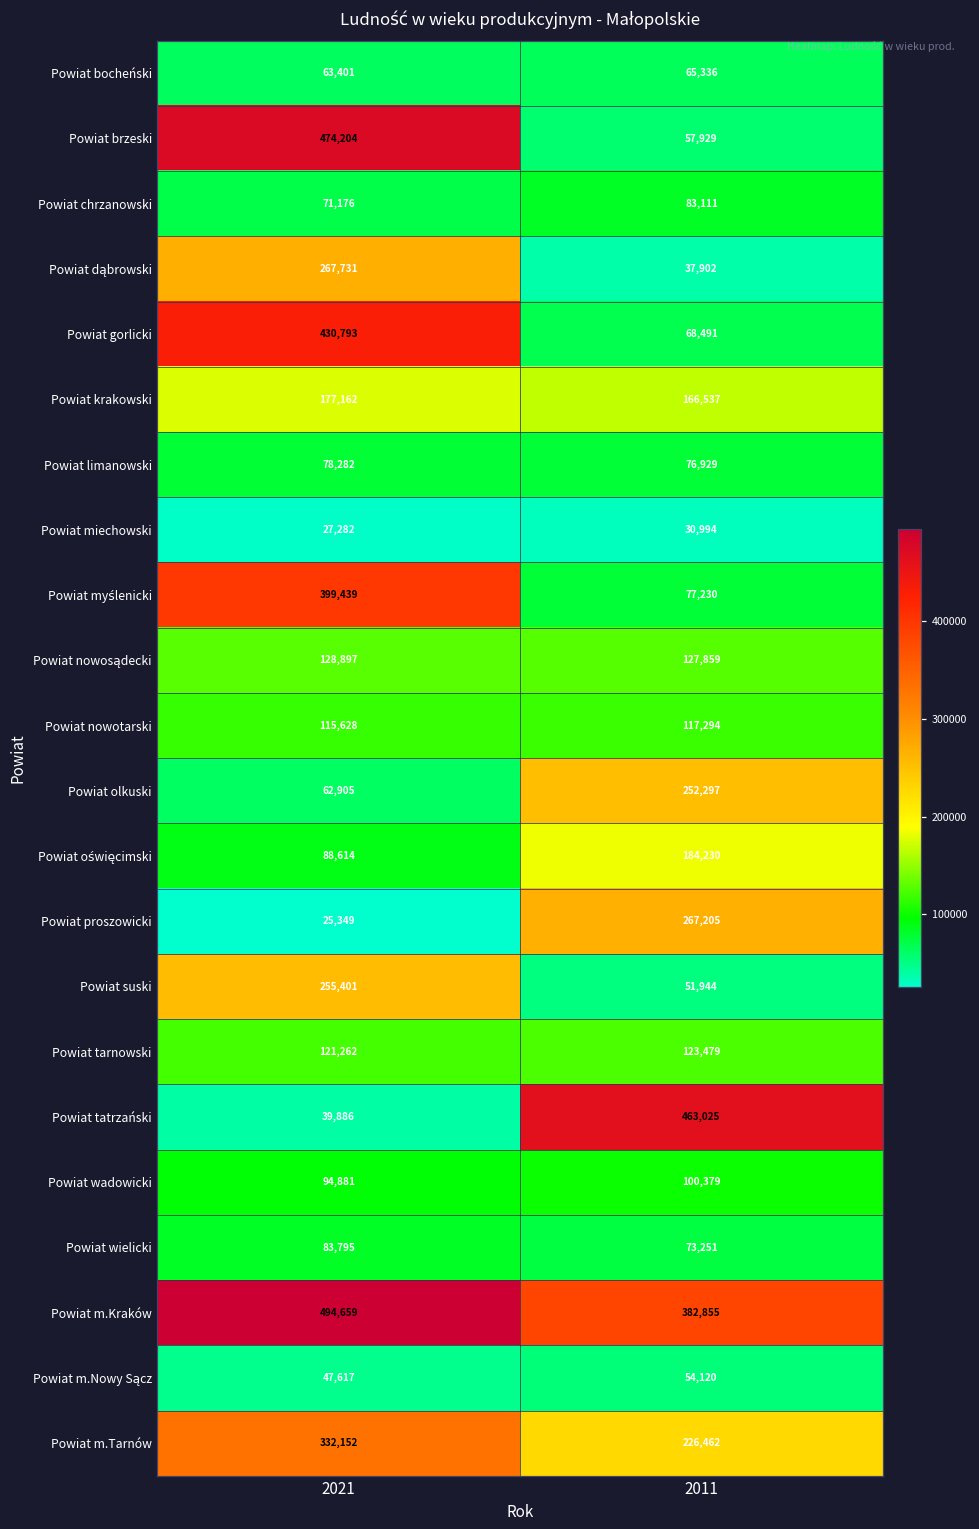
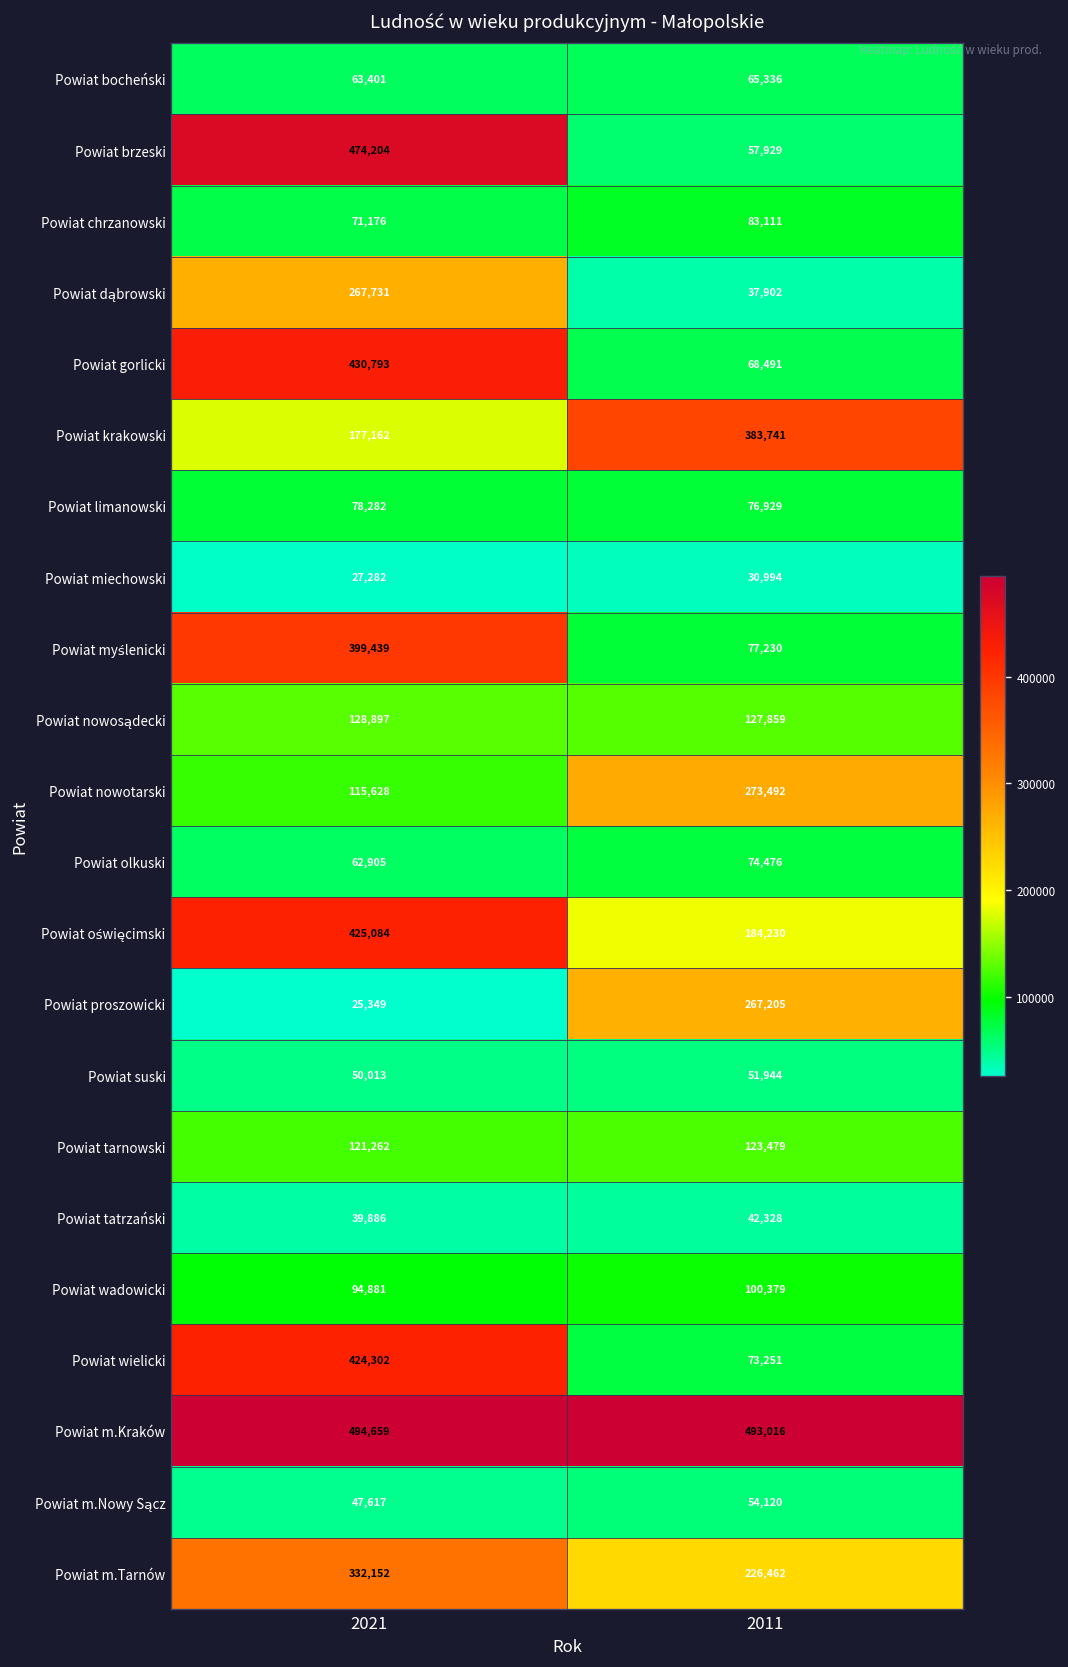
Powiat krakowski, 2011: 166,537 -> 383,741
Powiat nowotarski, 2011: 117,294 -> 273,492
Powiat olkuski, 2011: 252,297 -> 74,476
Powiat oświęcimski, 2021: 88,614 -> 425,084
Powiat suski, 2021: 255,401 -> 50,013
Powiat tatrzański, 2011: 463,025 -> 42,328
Powiat wielicki, 2021: 83,795 -> 424,302
Powiat m.Kraków, 2011: 382,855 -> 493,016
